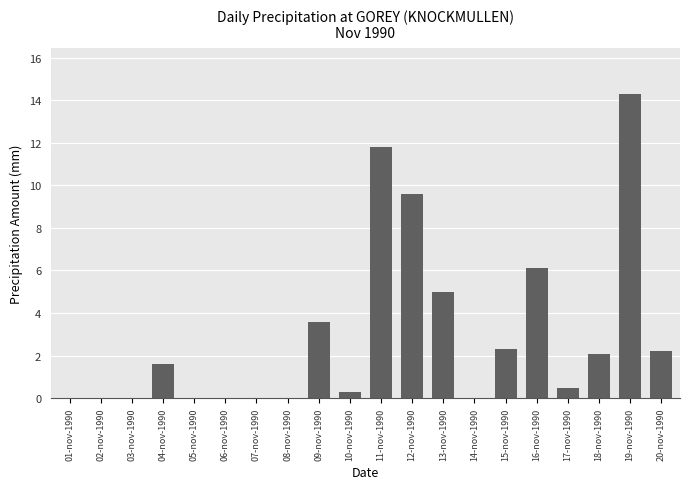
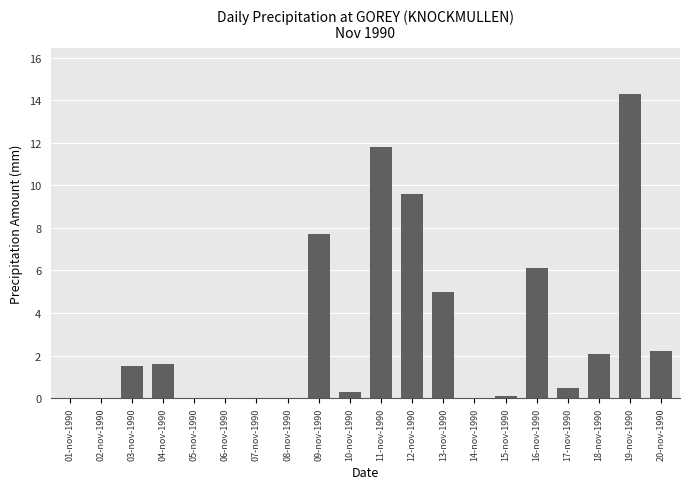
03-nov-1990: 0.0 -> 1.5
09-nov-1990: 3.6 -> 7.7
15-nov-1990: 2.3 -> 0.1
